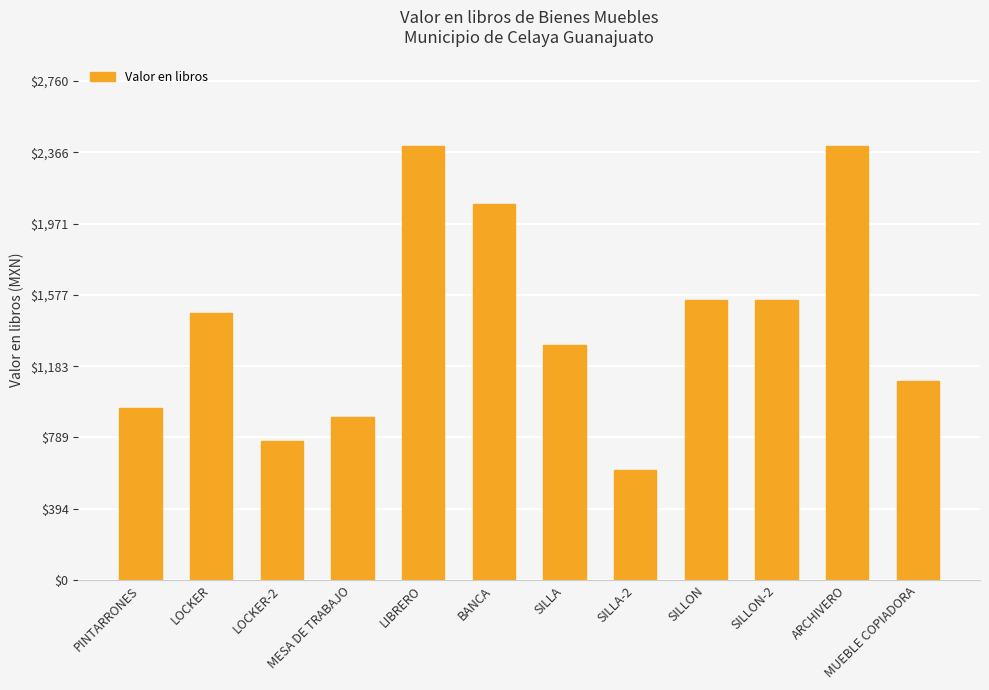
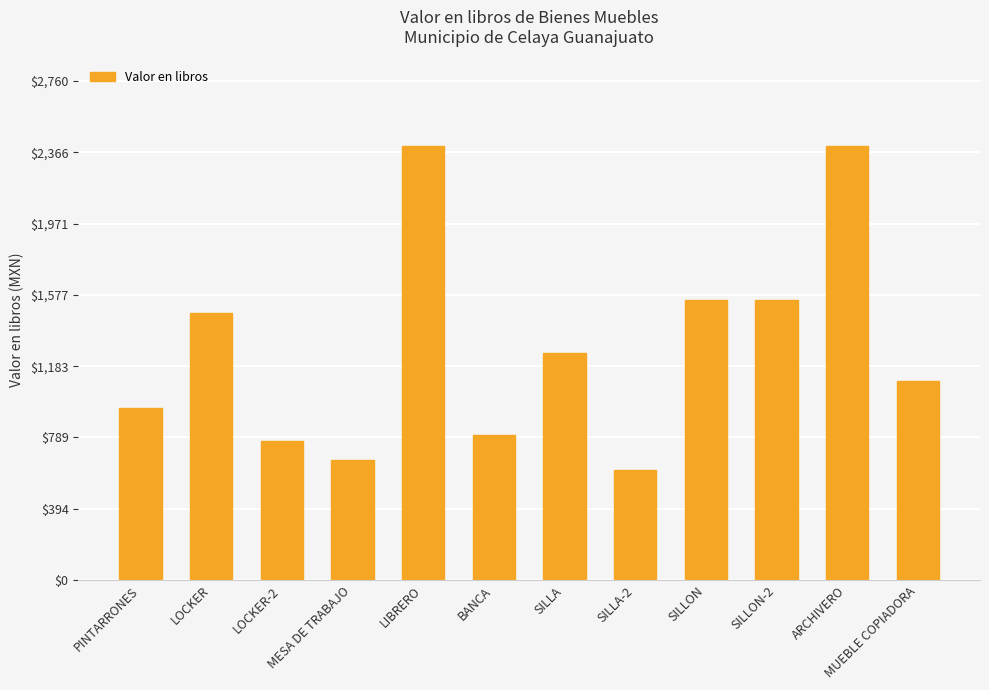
MESA DE TRABAJO: $900 -> $670
BANCA: $2,080 -> $800
SILLA: $1,300 -> $1,260
